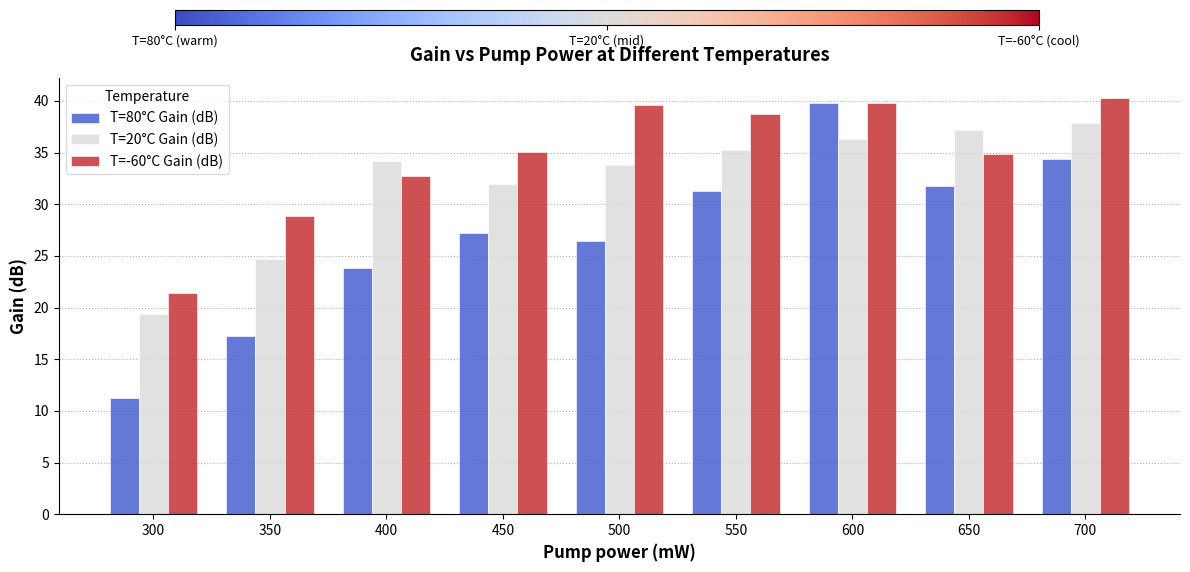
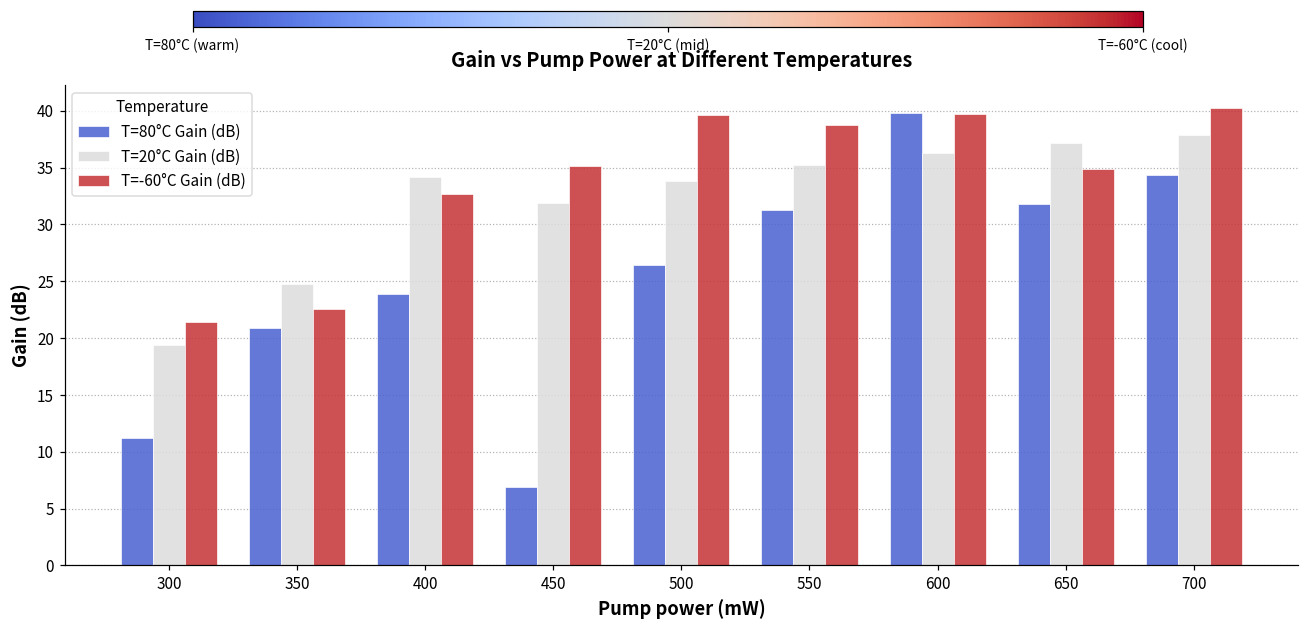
T=80°C Gain (dB), 350: 17.2 -> 20.9
T=-60°C Gain (dB), 350: 28.9 -> 22.5
T=80°C Gain (dB), 450: 27.2 -> 6.9
